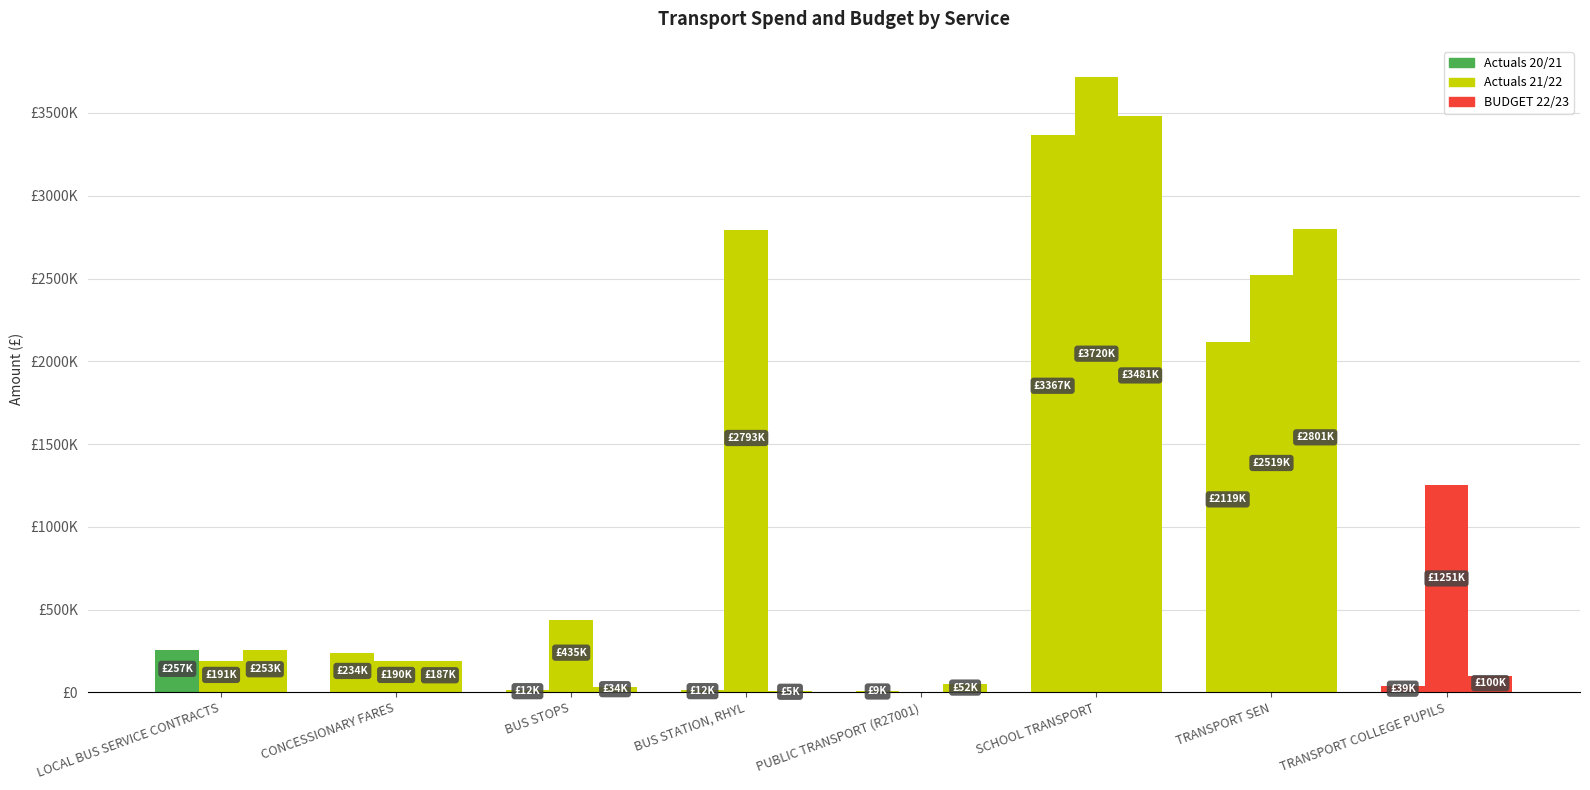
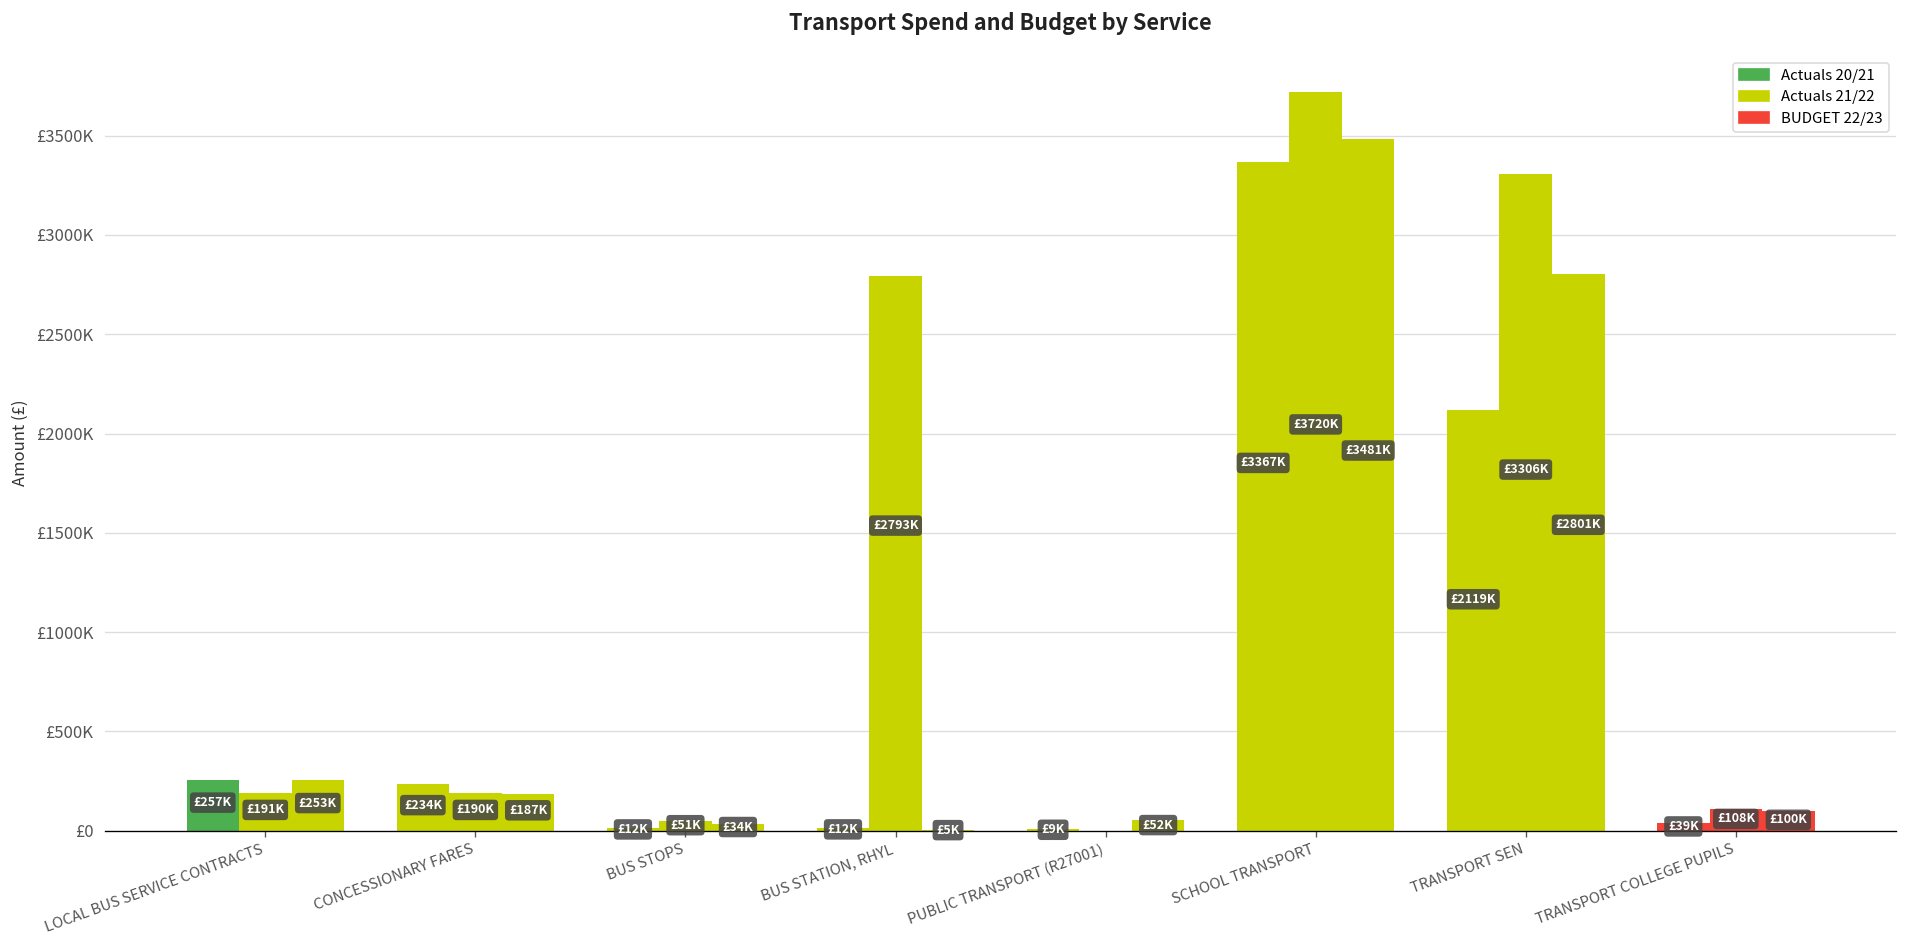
BUS STOPS: £435K -> £51K
TRANSPORT SEN: £2519K -> £3306K
TRANSPORT COLLEGE PUPILS: £1251K -> £108K
